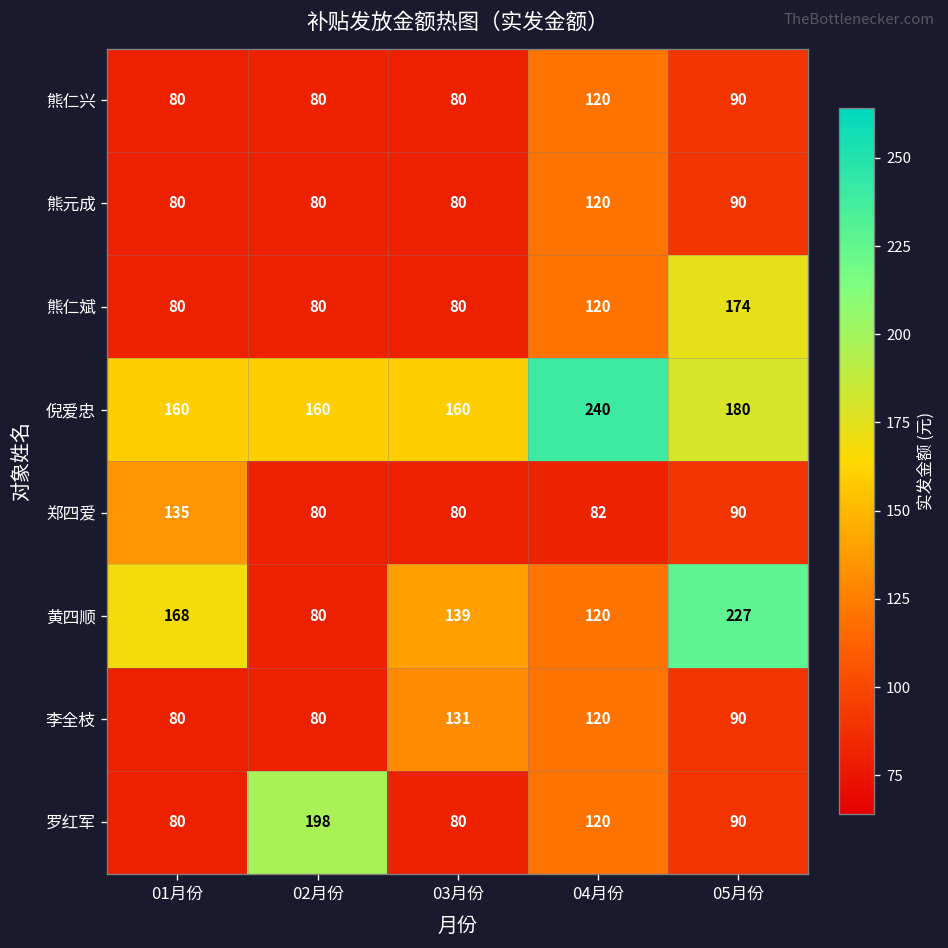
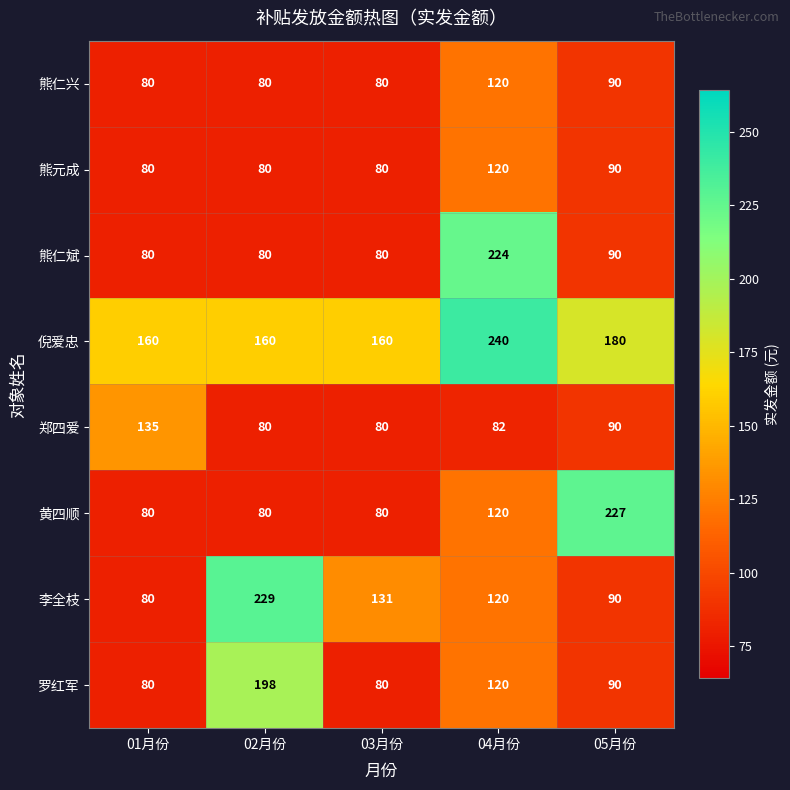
熊仁斌, 04月份: 120 -> 224
熊仁斌, 05月份: 174 -> 90
黄四顺, 01月份: 168 -> 80
黄四顺, 03月份: 139 -> 80
李全枝, 02月份: 80 -> 229
